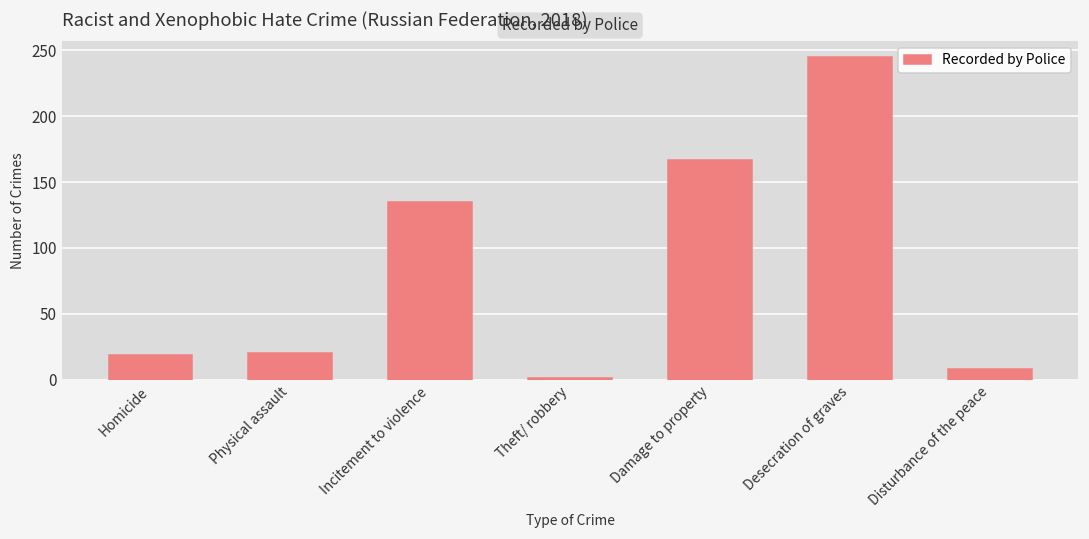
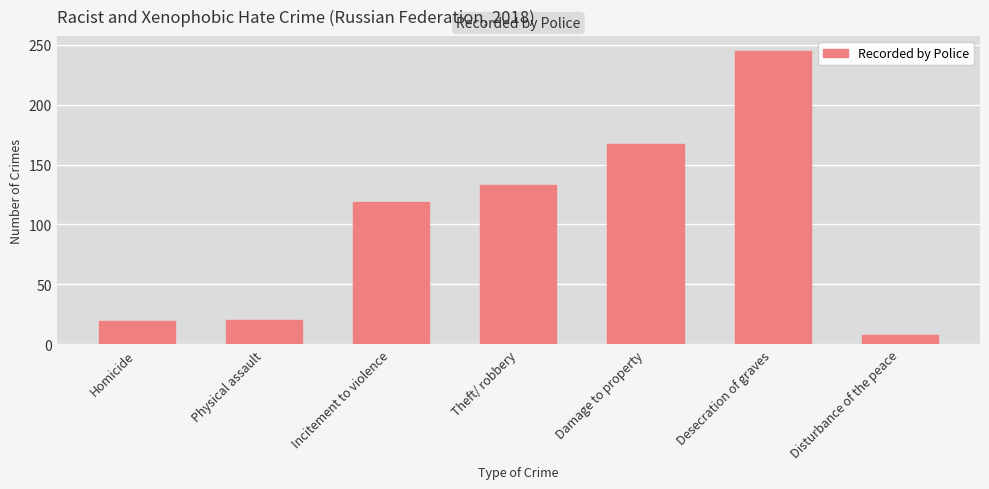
Incitement to violence: 135 -> 119
Theft/ robbery: 1 -> 133
